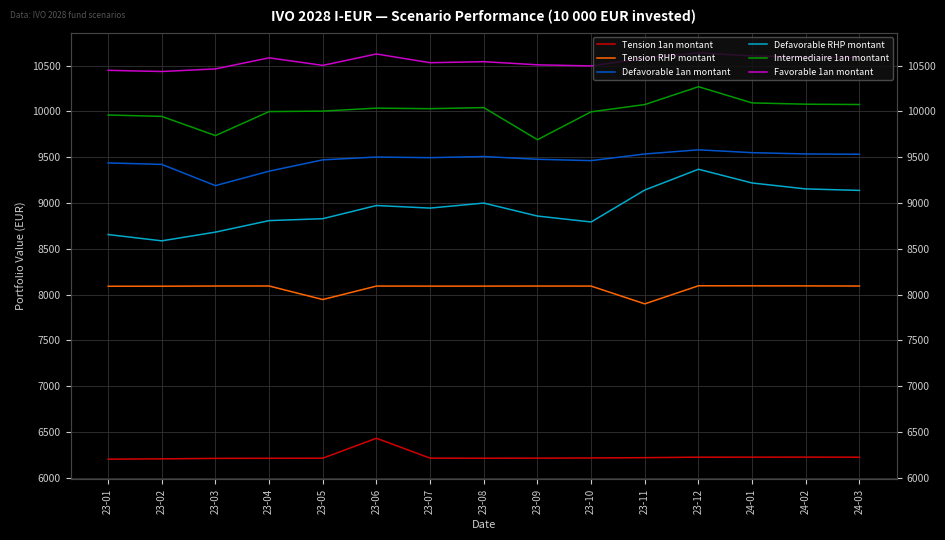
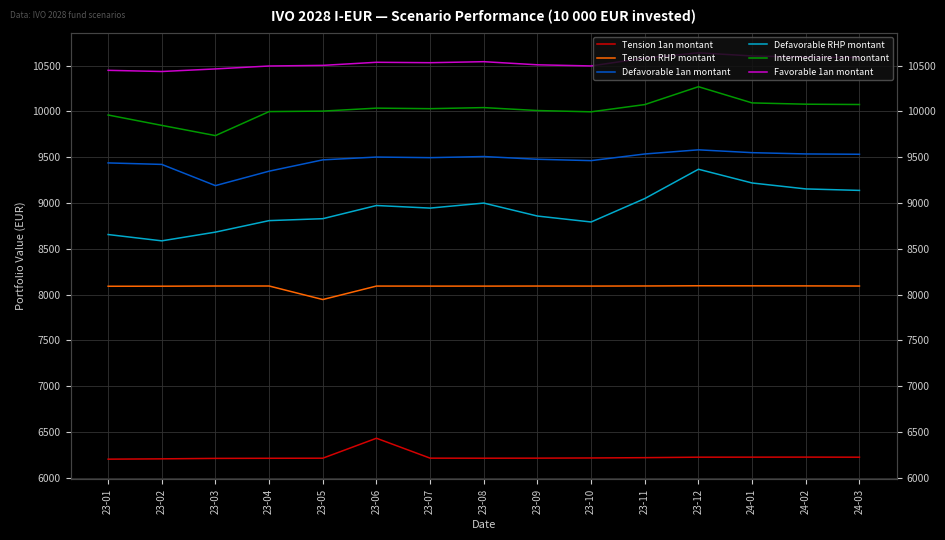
Intermediaire 1an montant, 23-02: 9900 -> 9800
Favorable 1an montant, 23-04: 10600 -> 10500
Favorable 1an montant, 23-06: 10600 -> 10500
Intermediaire 1an montant, 23-09: 9700 -> 10000
Tension RHP montant, 23-11: 7900 -> 8100
Defavorable RHP montant, 23-11: 9100 -> 9000
